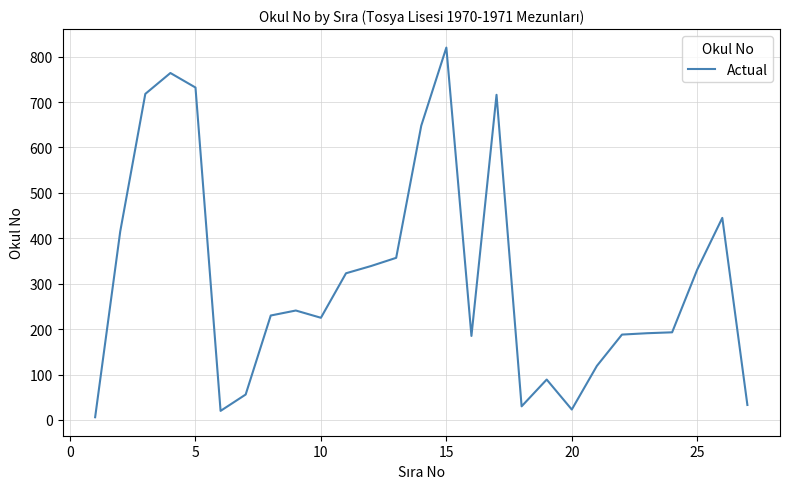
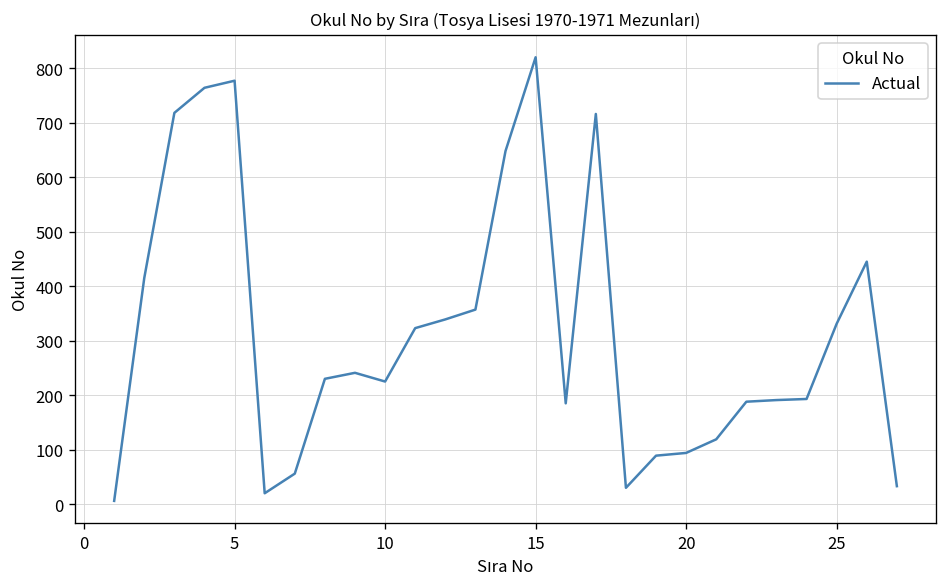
5: 730 -> 780
20: 20 -> 90
